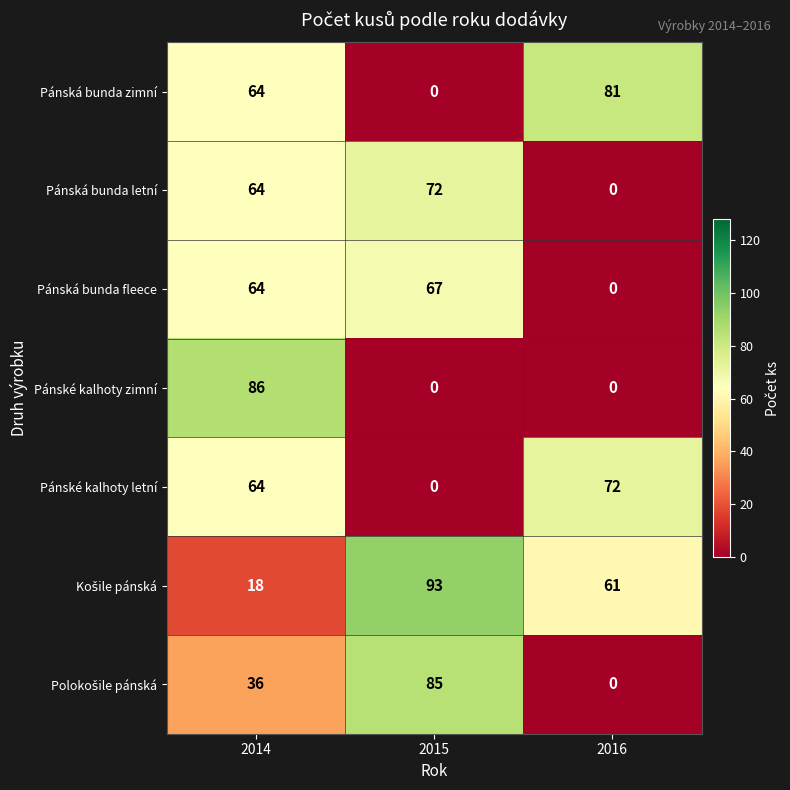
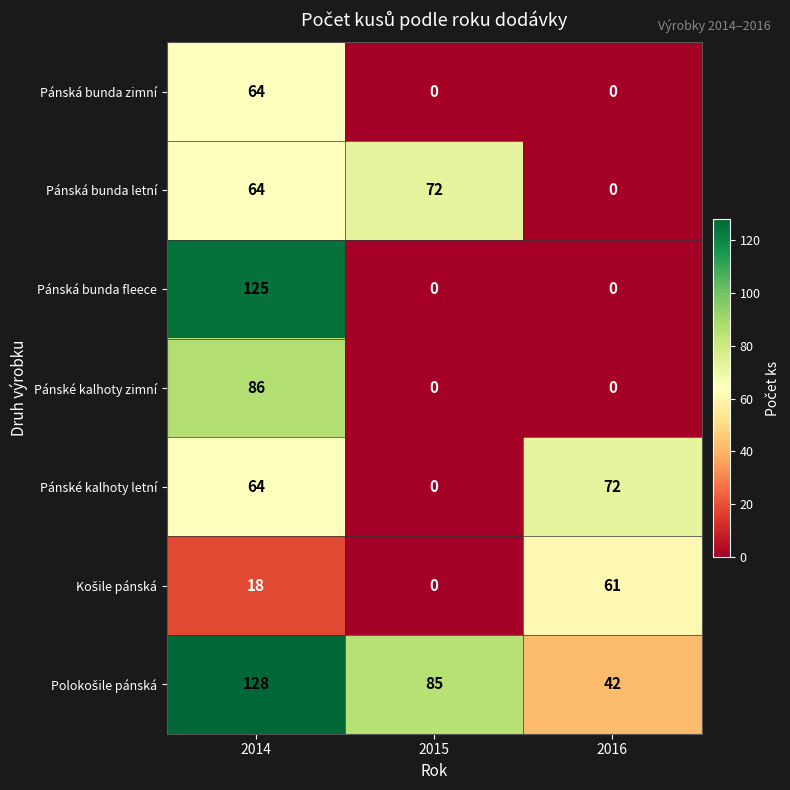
Pánská bunda zimní, 2016: 81 -> 0
Pánská bunda fleece, 2014: 64 -> 125
Pánská bunda fleece, 2015: 67 -> 0
Košile pánská, 2015: 93 -> 0
Polokošile pánská, 2014: 36 -> 128
Polokošile pánská, 2016: 0 -> 42
